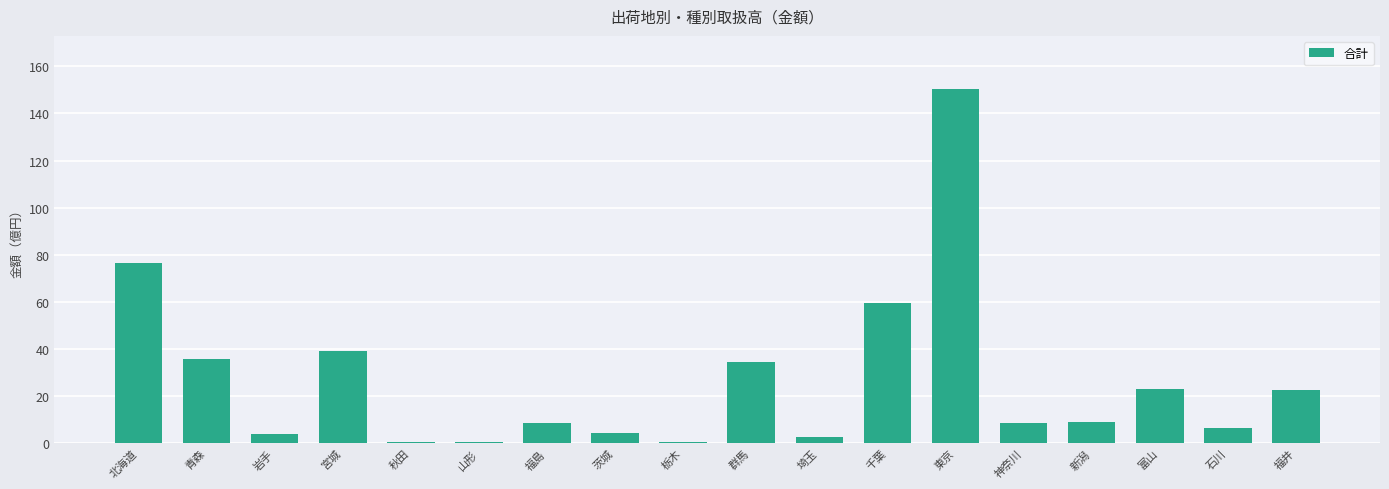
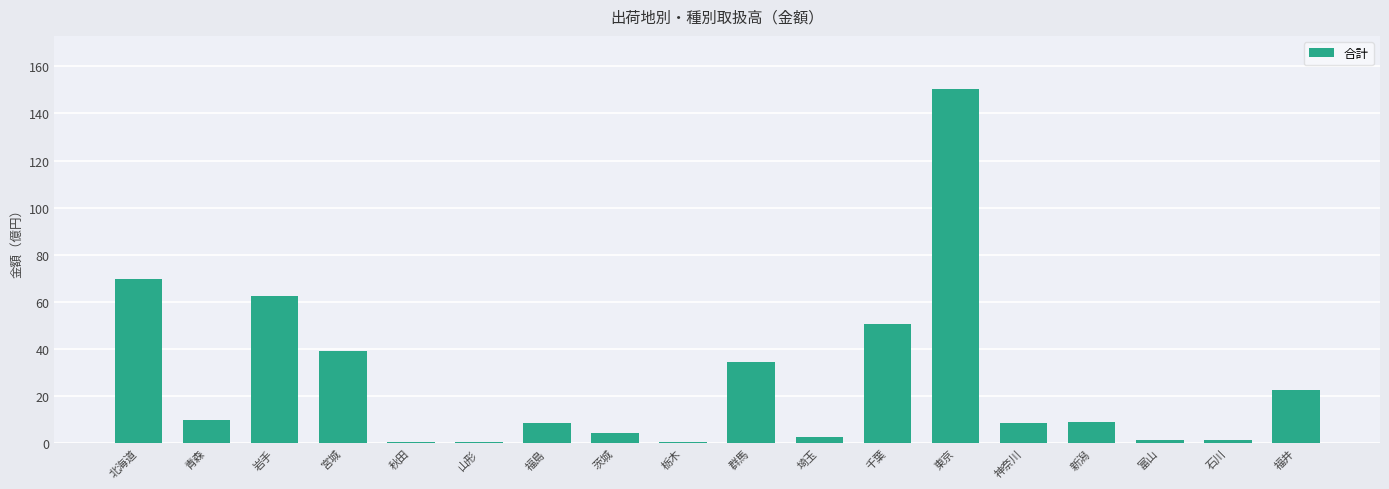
北海道: 76 -> 70
青森: 36 -> 10
岩手: 4 -> 63
千葉: 60 -> 51
富山: 23 -> 1
石川: 6 -> 1
